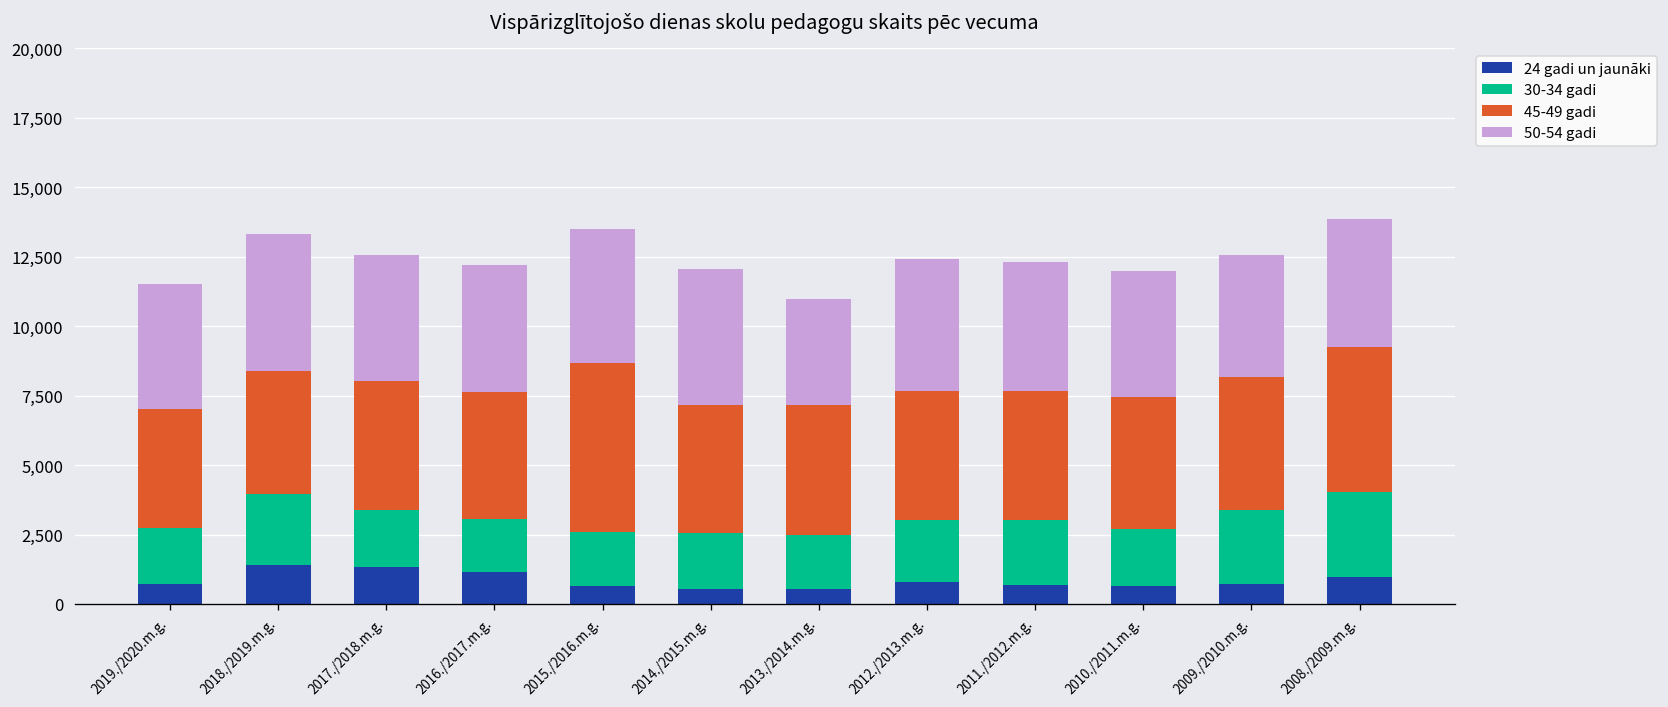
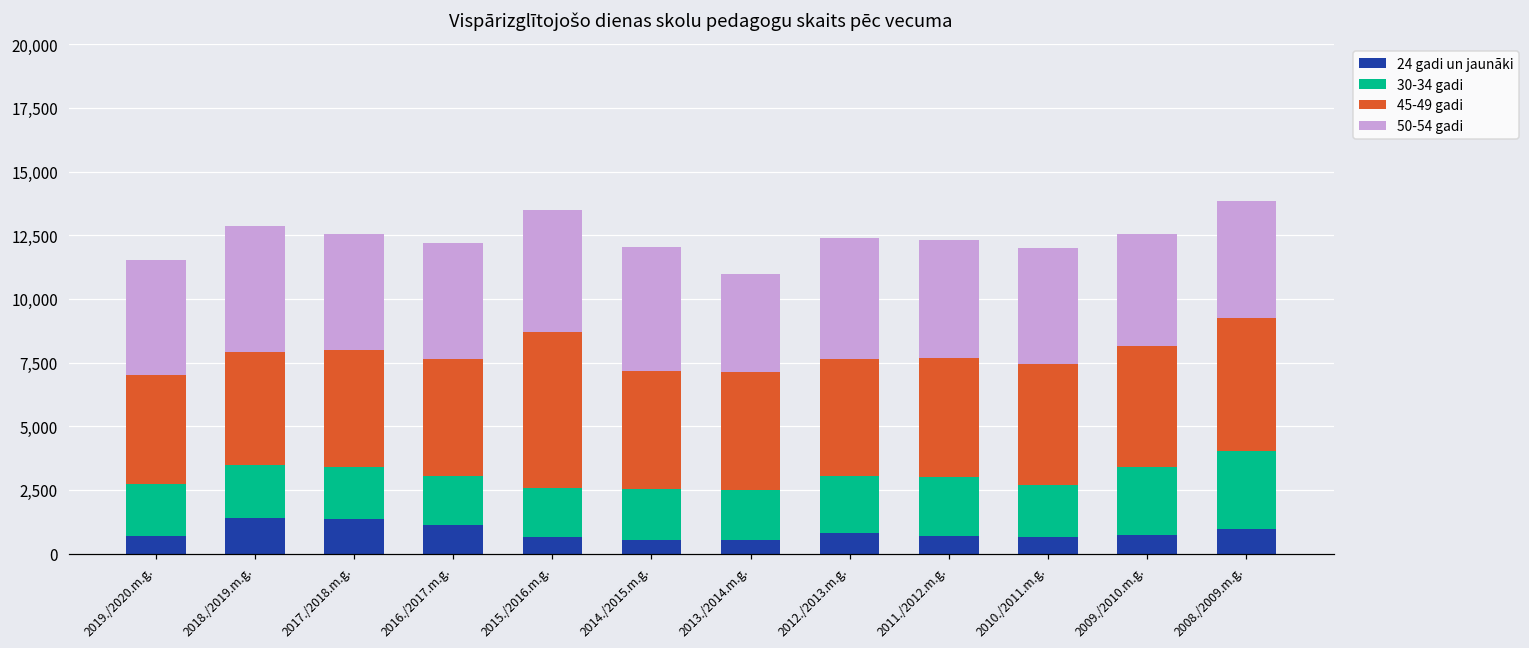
30-34 gadi, 2018./2019.m.g.: 2,600 -> 2,100
